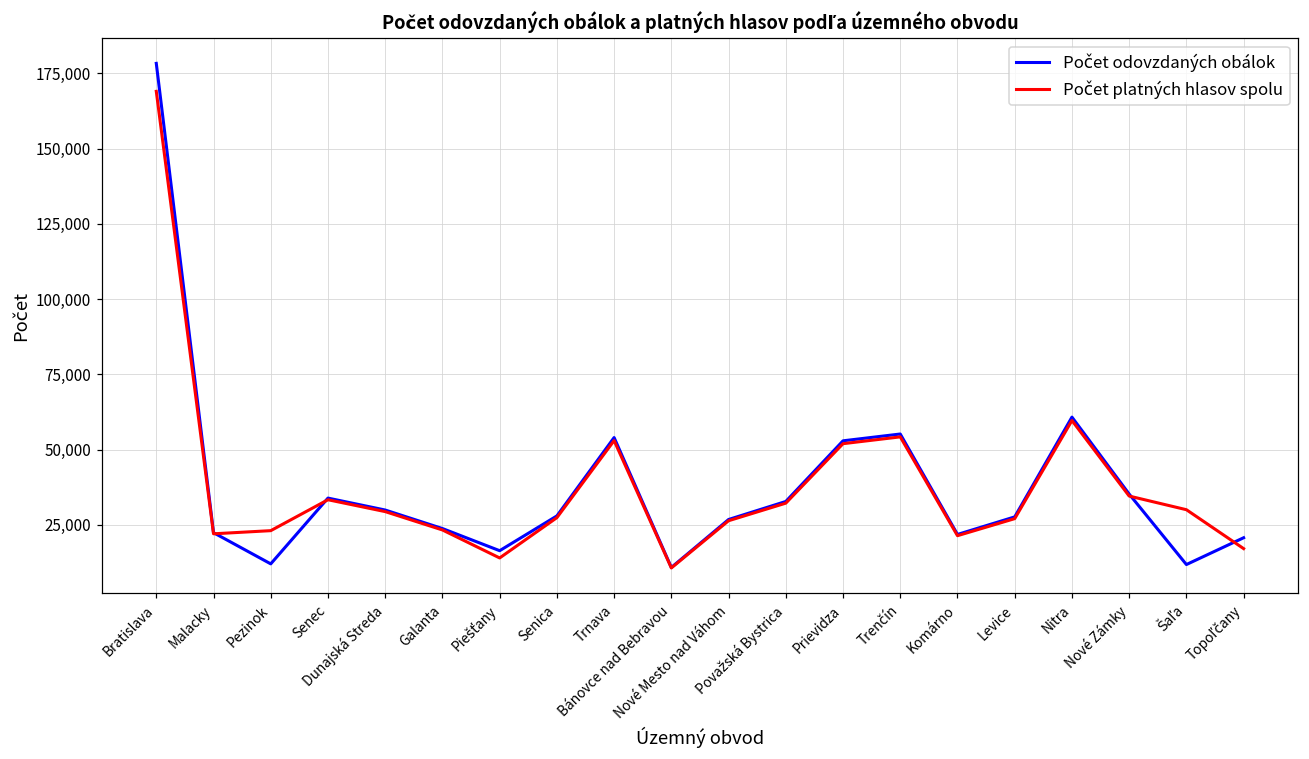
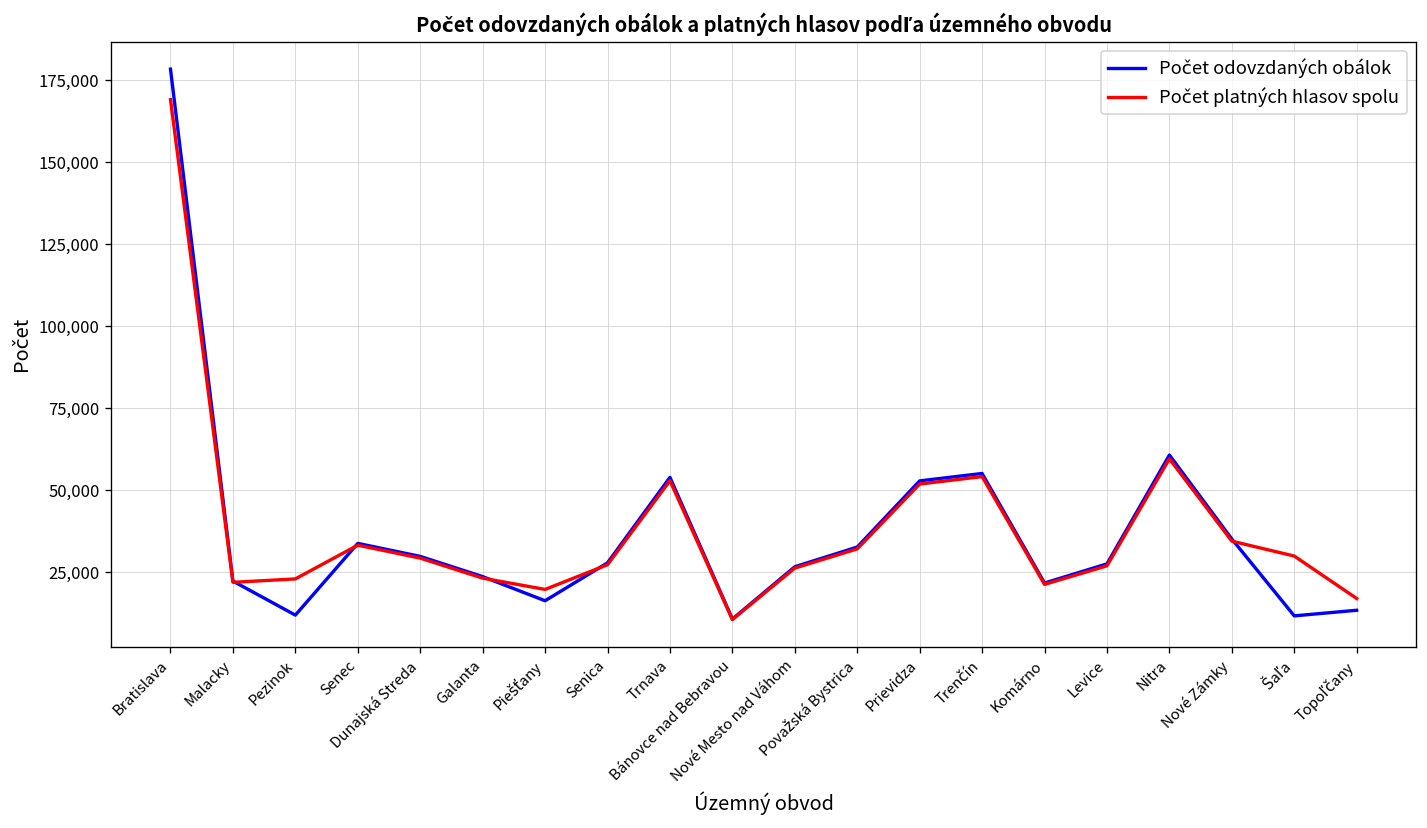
Počet platných hlasov spolu, Piešťany: 14,000 -> 20,000
Počet odovzdaných obálok, Topoľčany: 21,000 -> 13,000
